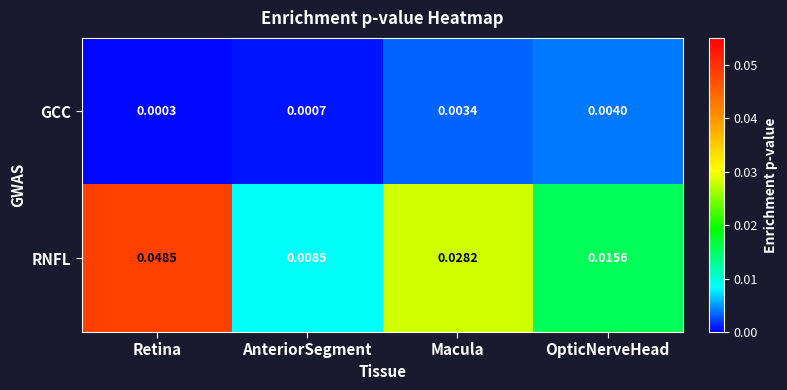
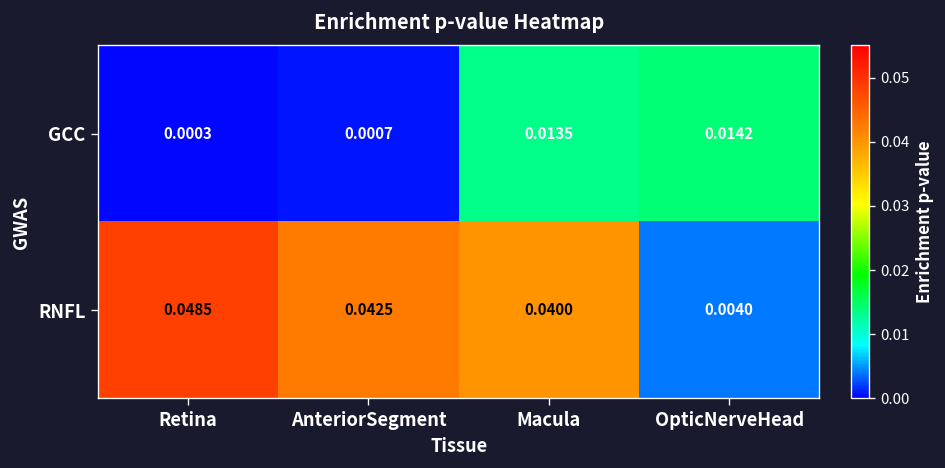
GCC, Macula: 0.0034 -> 0.0135
GCC, OpticNerveHead: 0.0040 -> 0.0142
RNFL, AnteriorSegment: 0.0085 -> 0.0425
RNFL, Macula: 0.0282 -> 0.0400
RNFL, OpticNerveHead: 0.0156 -> 0.0040
